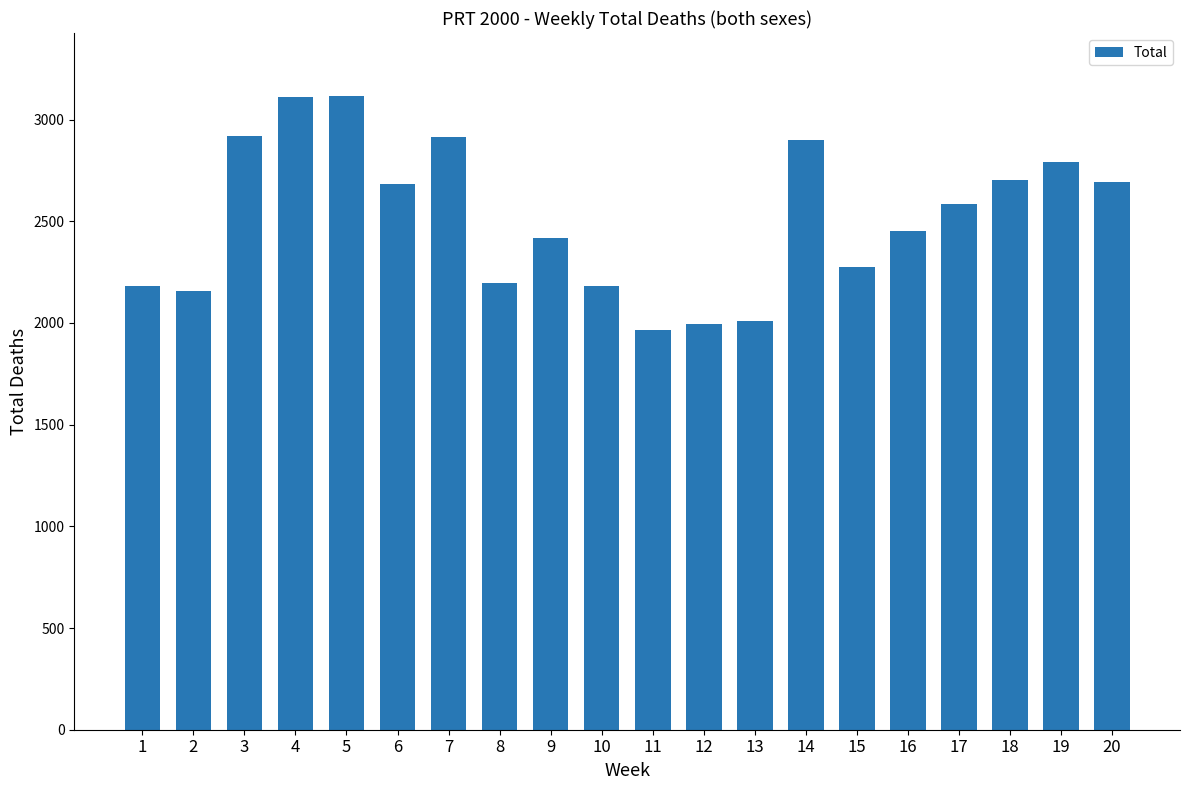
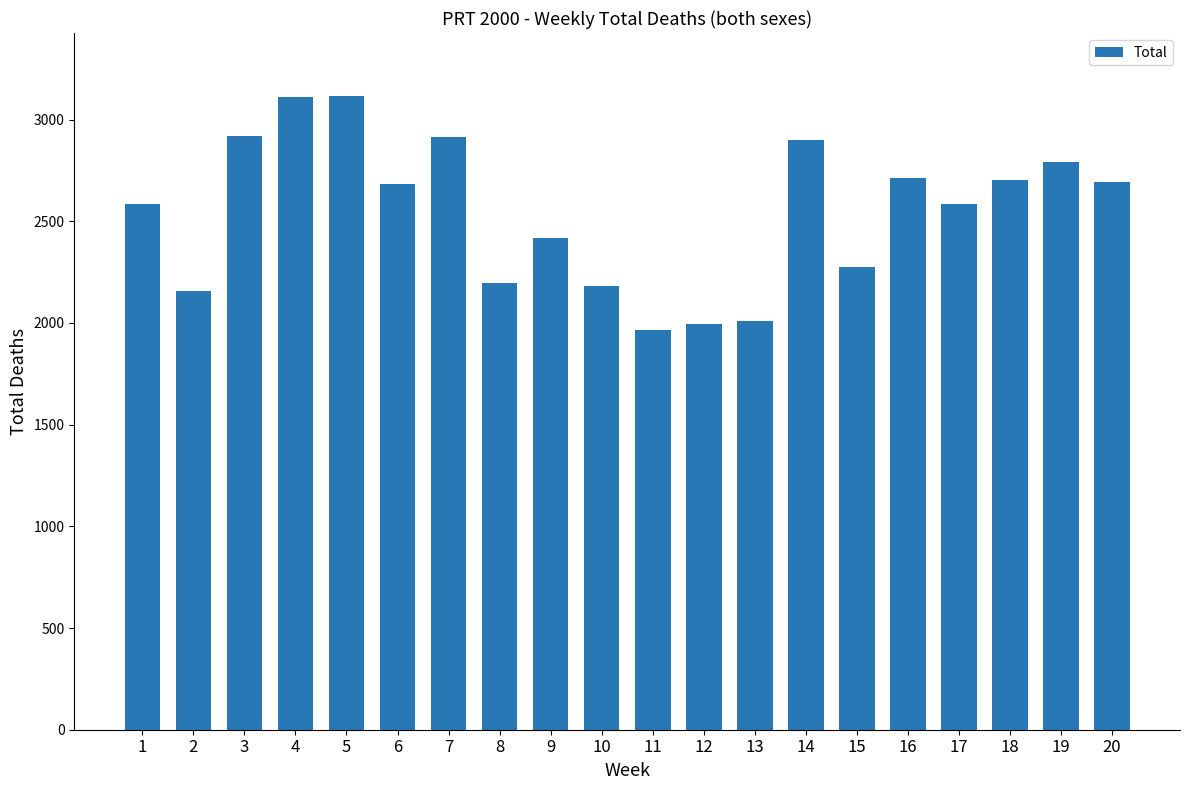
1: 2180 -> 2590
16: 2450 -> 2720
